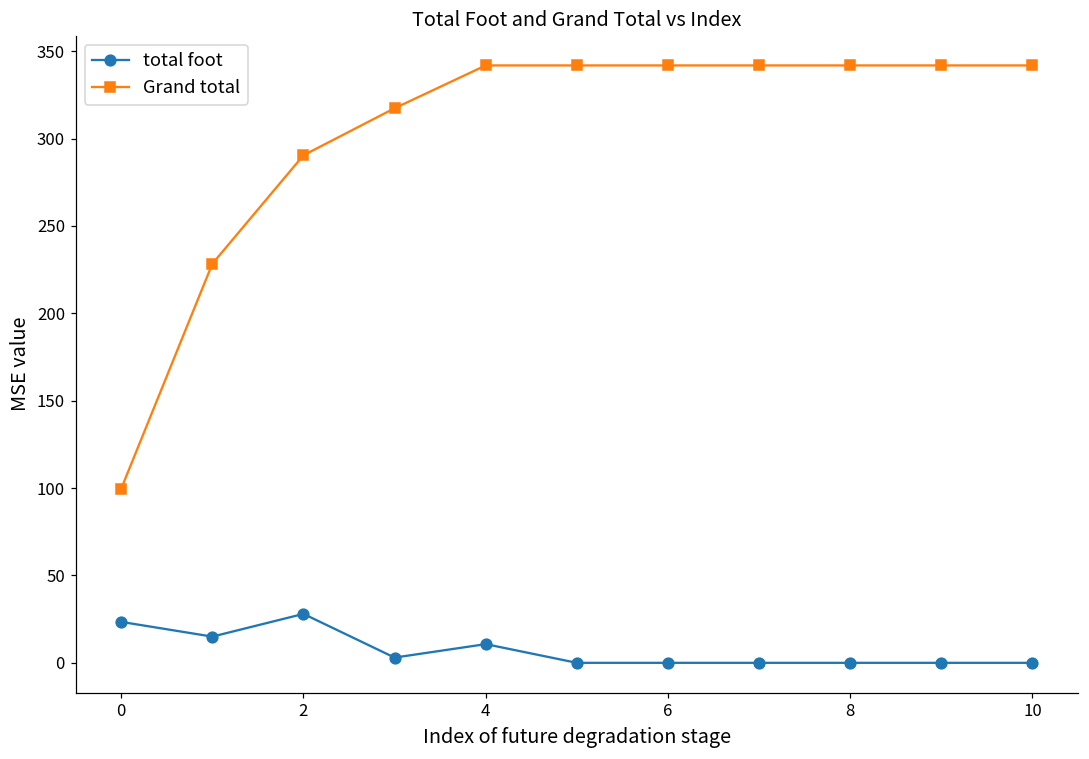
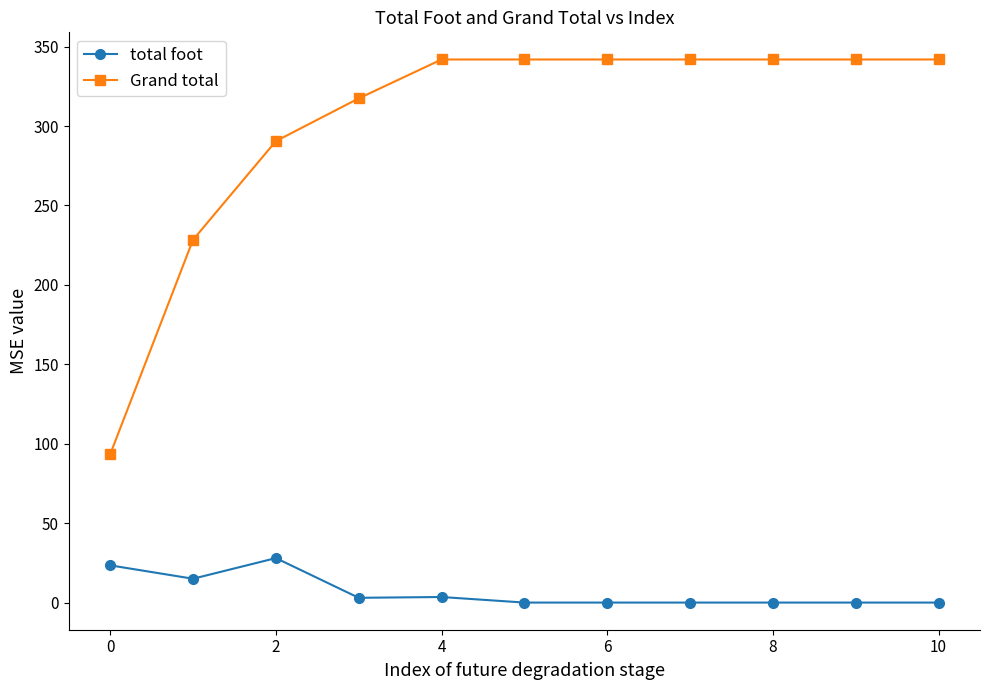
Grand total, 0: 100 -> 93
total foot, 4: 11 -> 4
